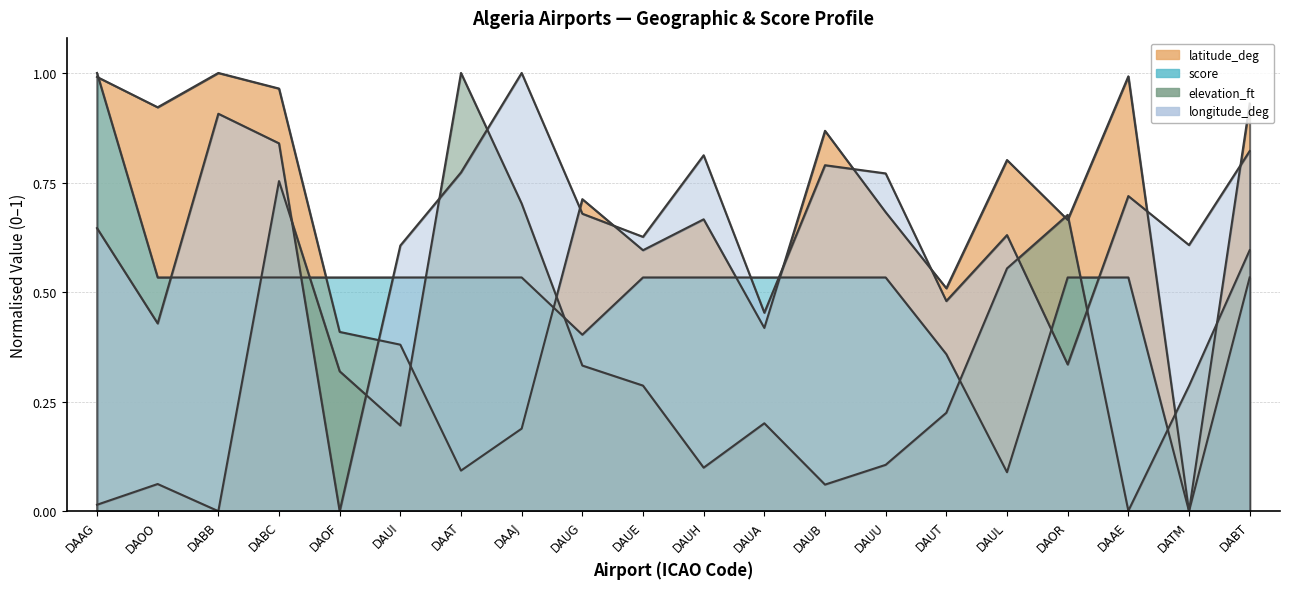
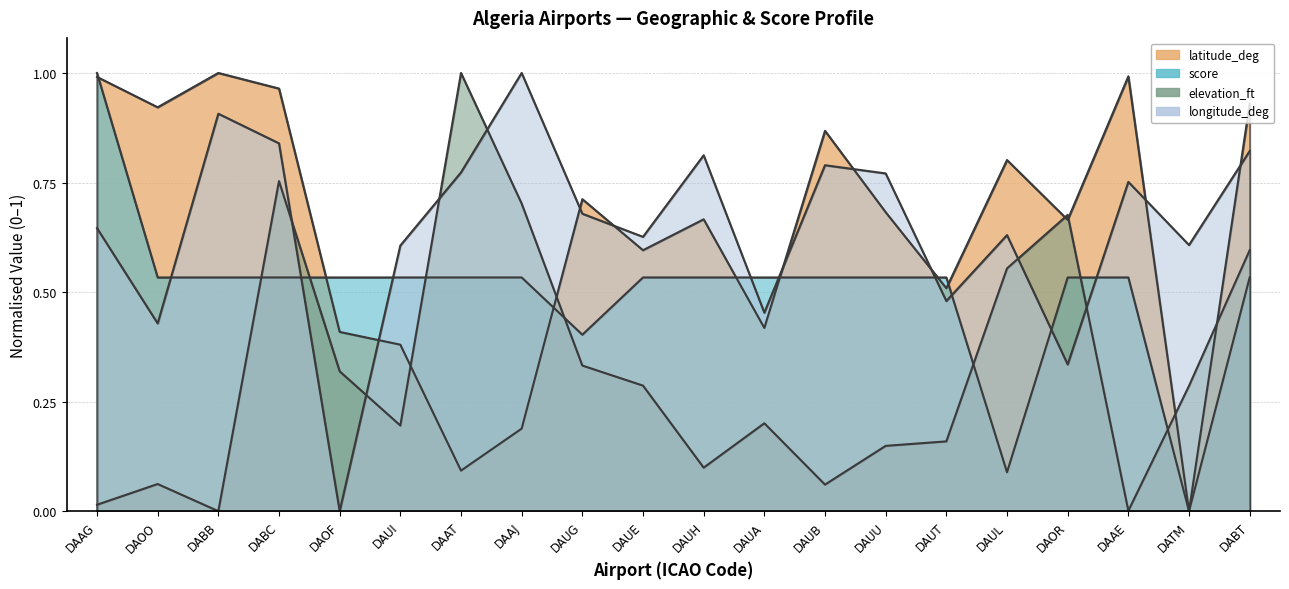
elevation_ft, DAUU: 0.11 -> 0.15
score, DAUT: 0.36 -> 0.53
elevation_ft, DAUT: 0.22 -> 0.16
longitude_deg, DAAE: 0.72 -> 0.75
